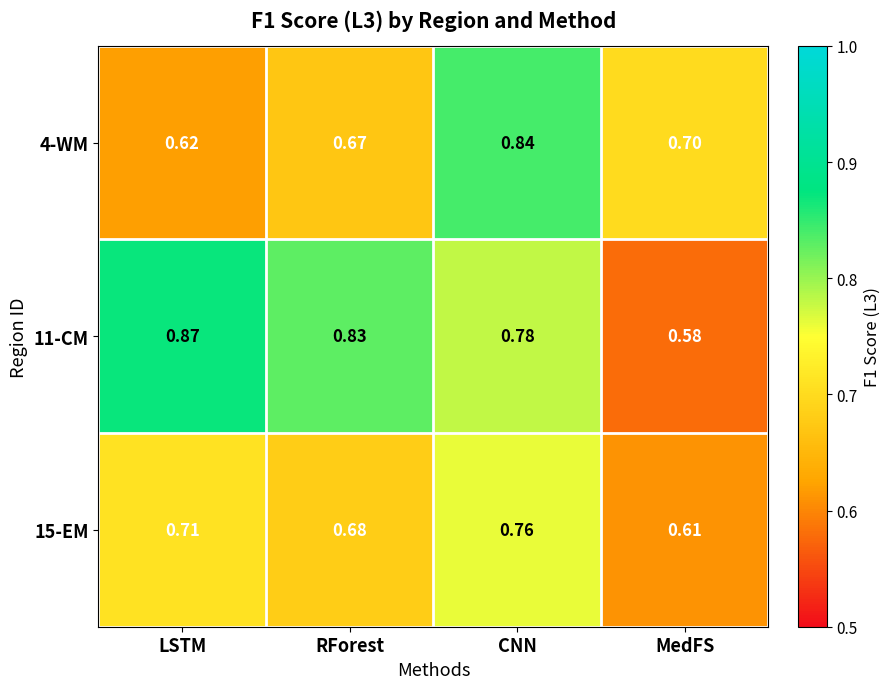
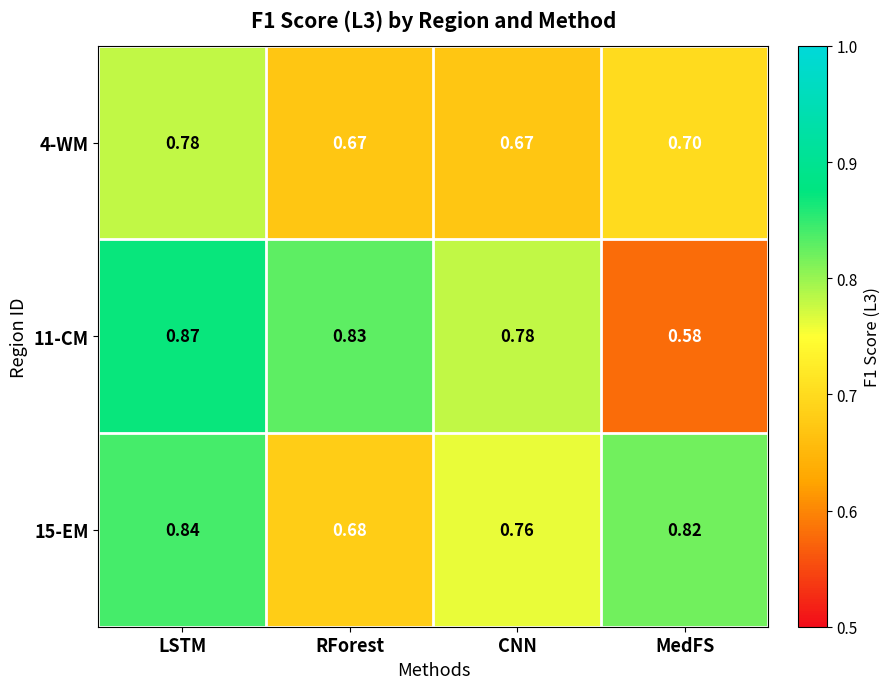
4-WM, LSTM: 0.62 -> 0.78
4-WM, CNN: 0.84 -> 0.67
15-EM, LSTM: 0.71 -> 0.84
15-EM, MedFS: 0.61 -> 0.82
